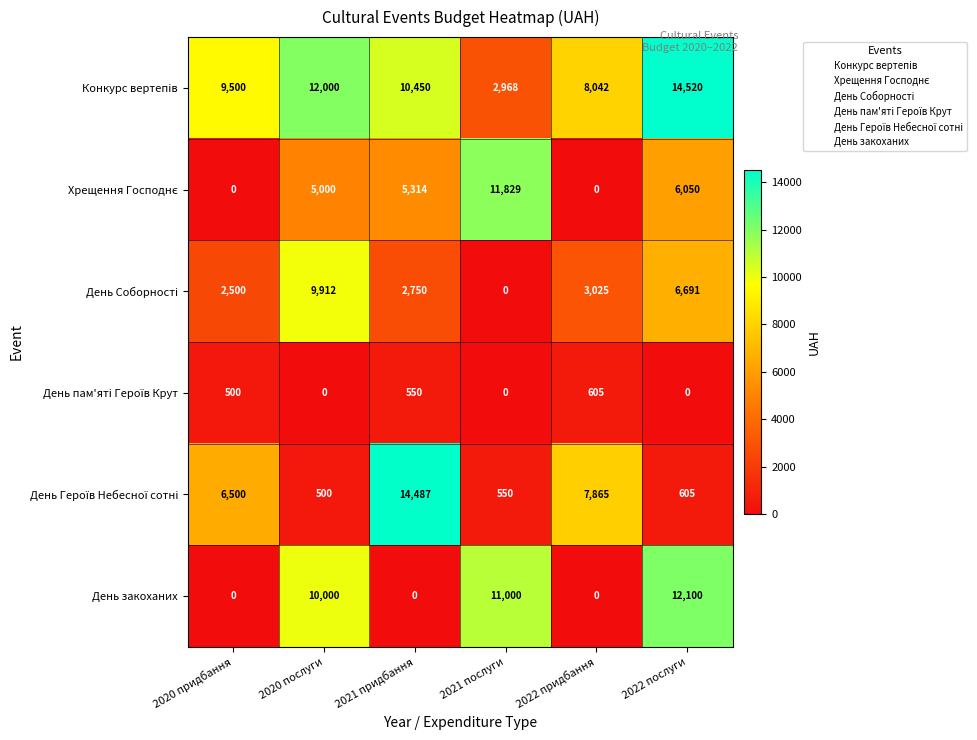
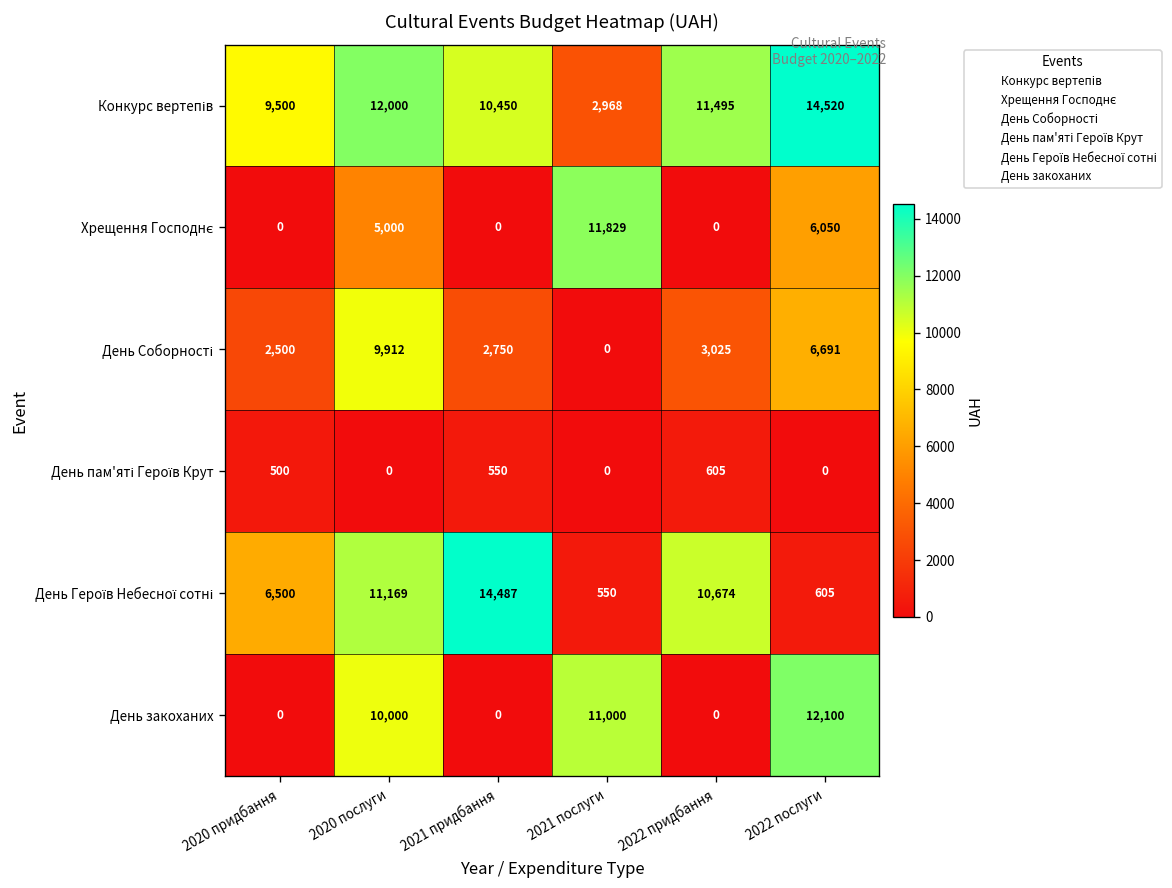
Конкурс вертепів, 2022 придбання: 8,042 -> 11,495
Хрещення Господнє, 2021 придбання: 5,314 -> 0
День Героїв Небесної сотні, 2020 послуги: 500 -> 11,169
День Героїв Небесної сотні, 2022 придбання: 7,865 -> 10,674
